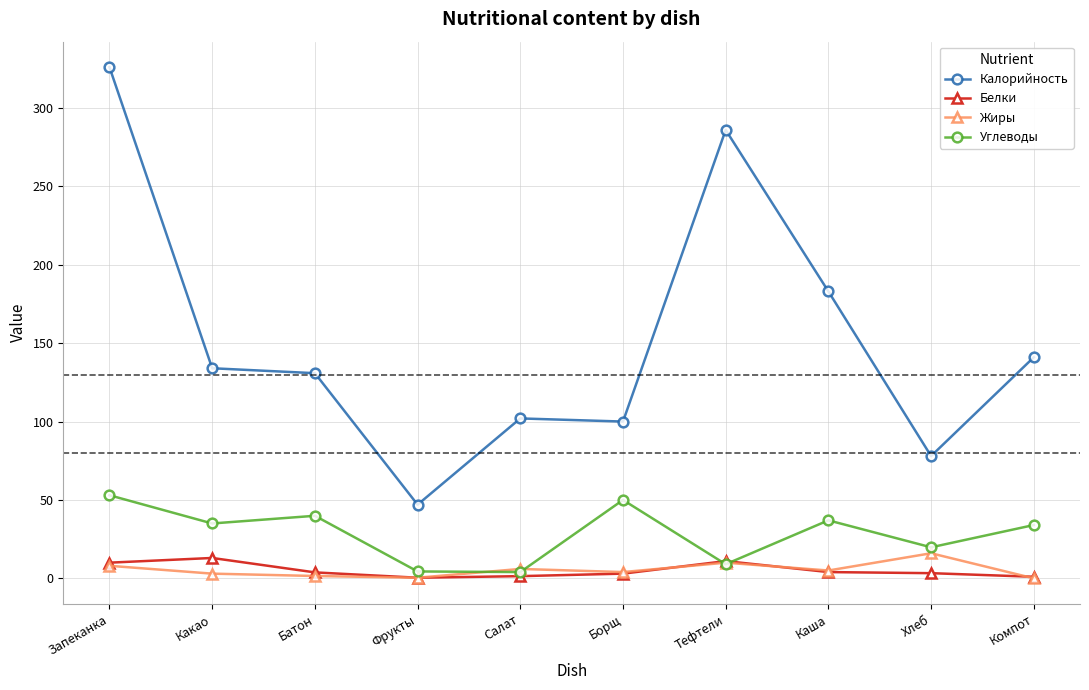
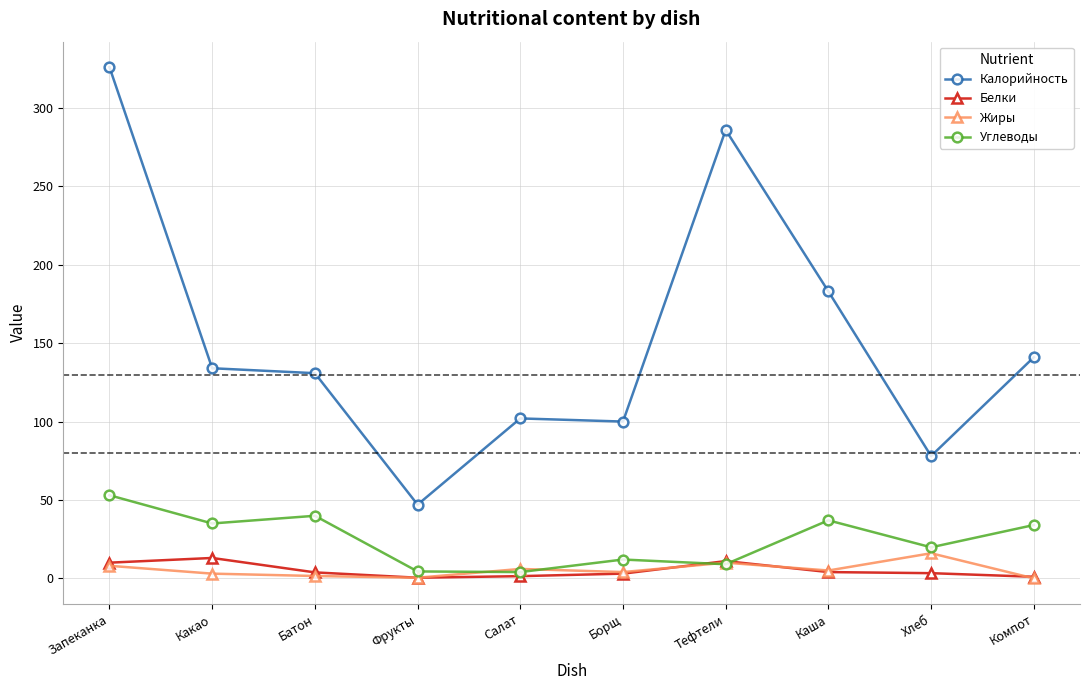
Углеводы, Борщ: 50 -> 12
